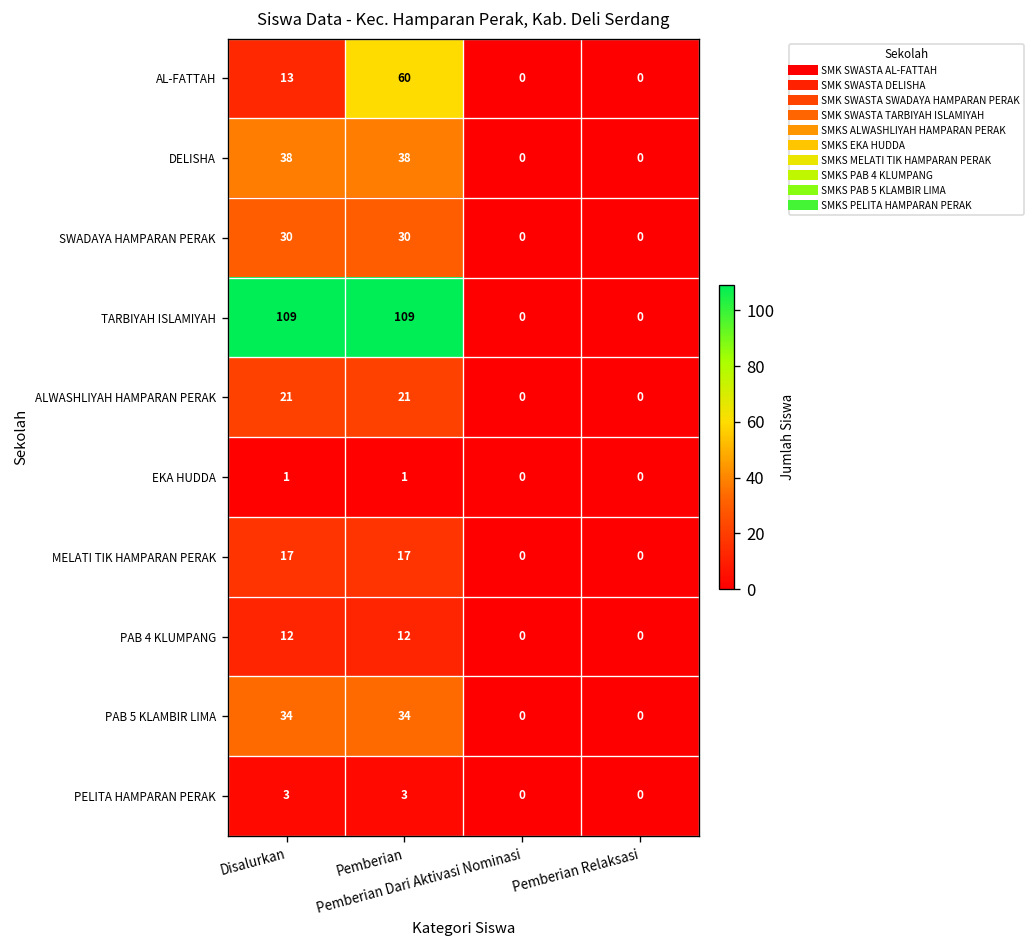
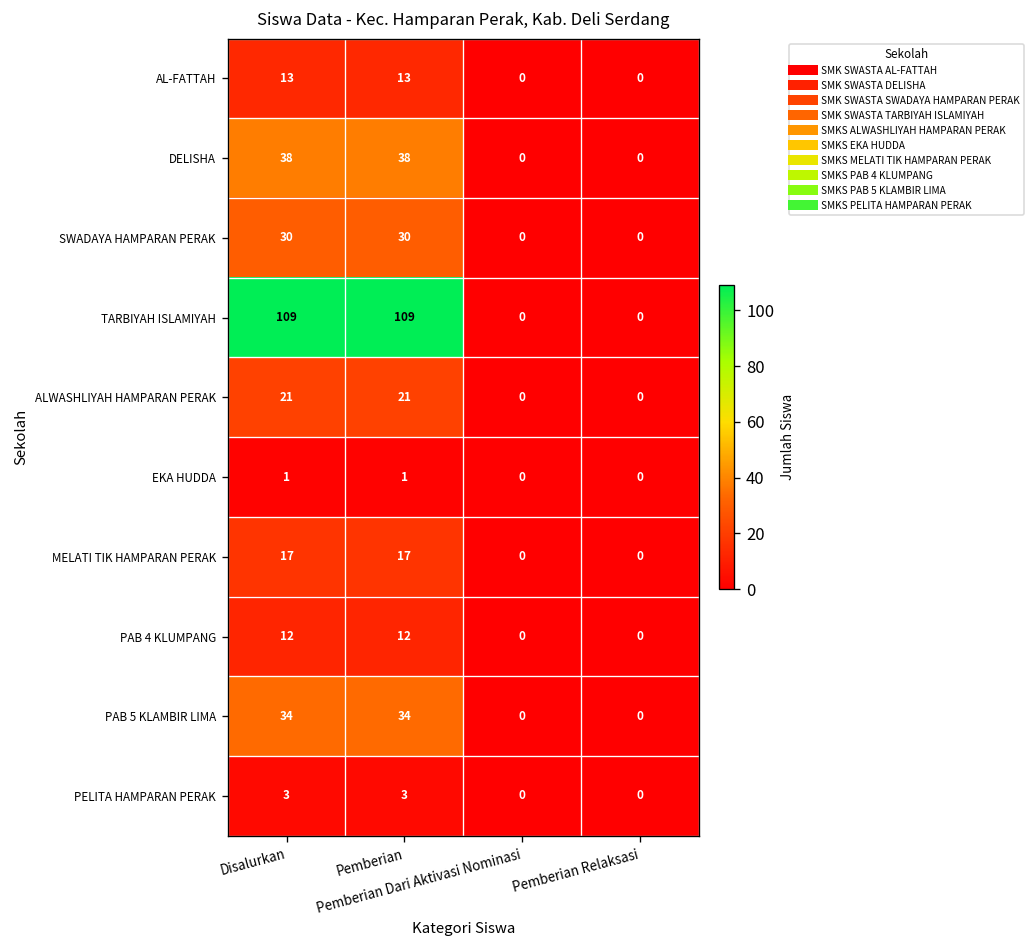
AL-FATTAH, Pemberian: 60 -> 13
